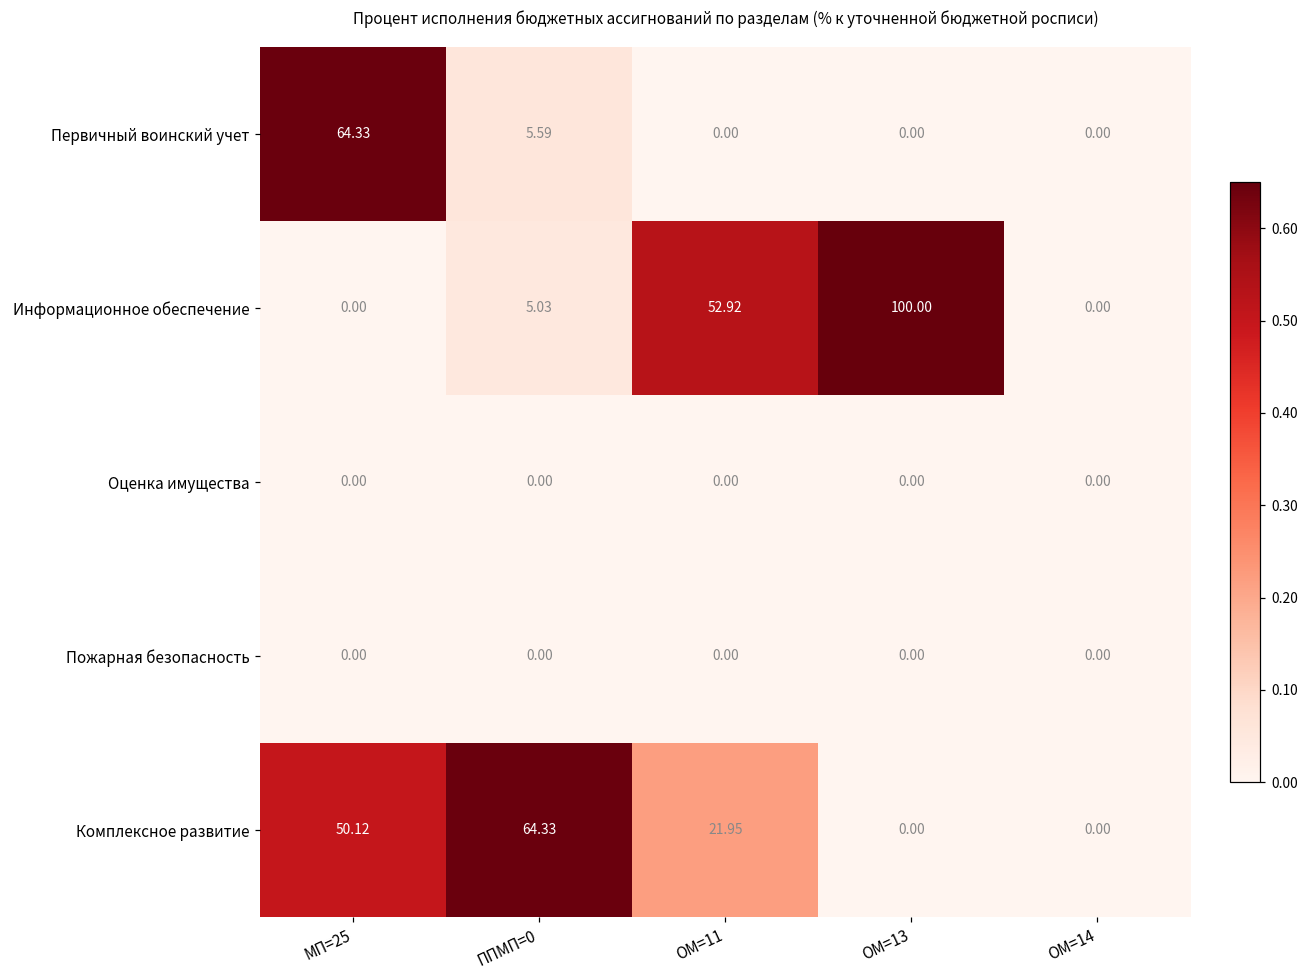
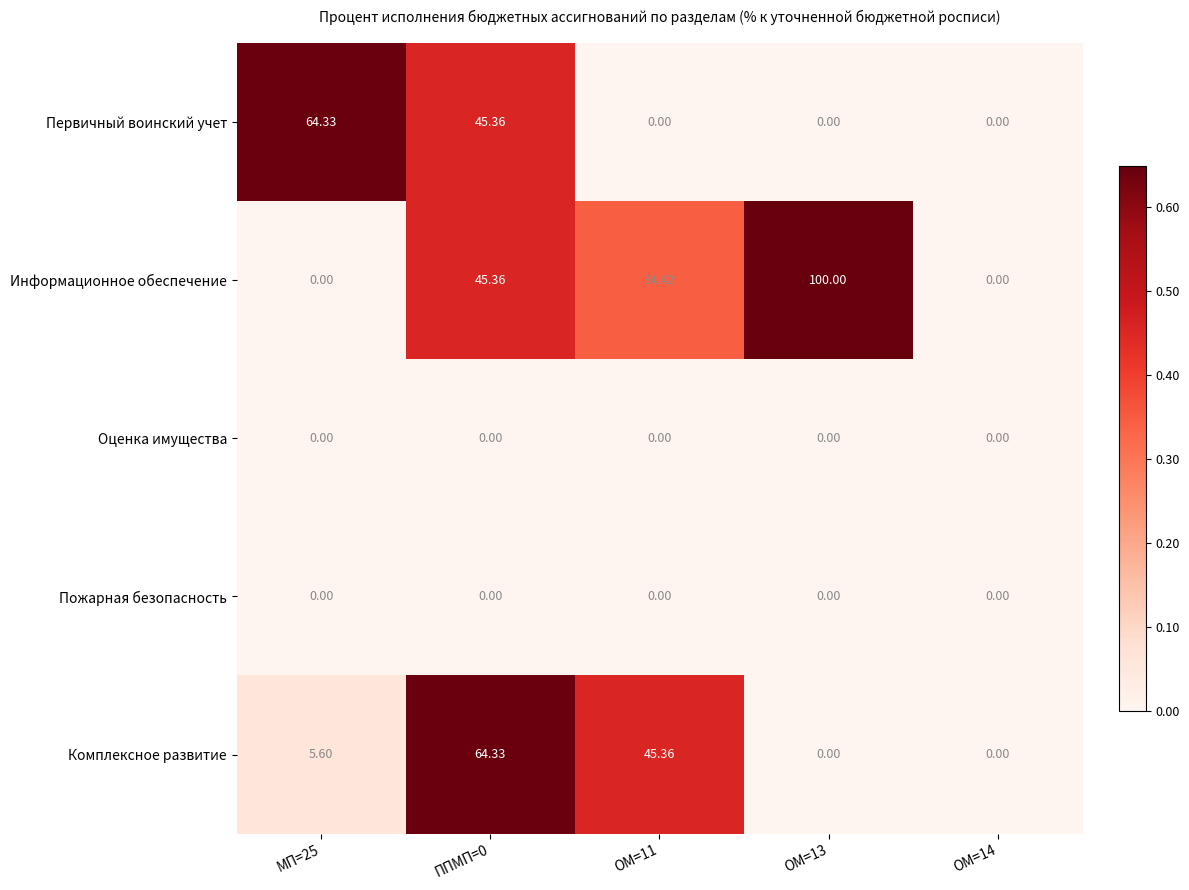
Первичный воинский учет, ППМП=0: 5.59 -> 45.36
Информационное обеспечение, ППМП=0: 5.03 -> 45.36
Информационное обеспечение, ОМ=11: 52.92 -> 34.42
Комплексное развитие, МП=25: 50.12 -> 5.60
Комплексное развитие, ОМ=11: 21.95 -> 45.36
